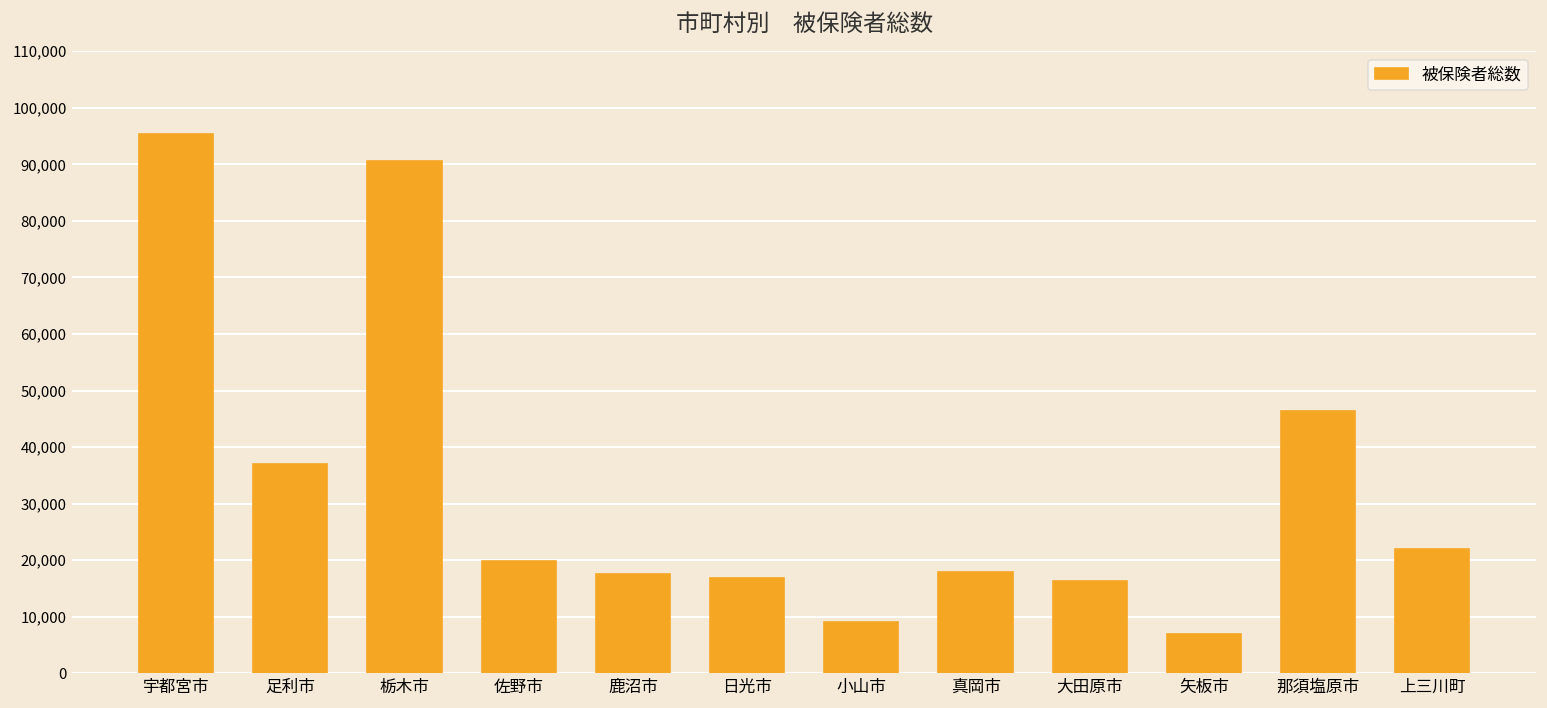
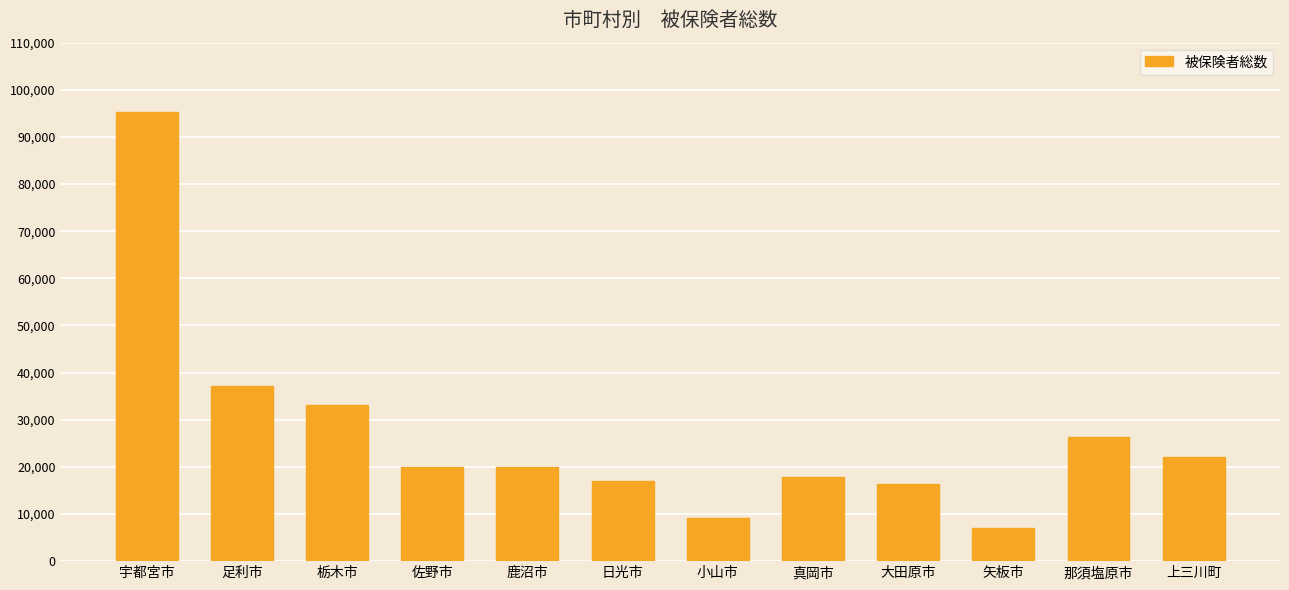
栃木市: 91,000 -> 33,000
鹿沼市: 17,000 -> 20,000
那須塩原市: 46,000 -> 26,000
